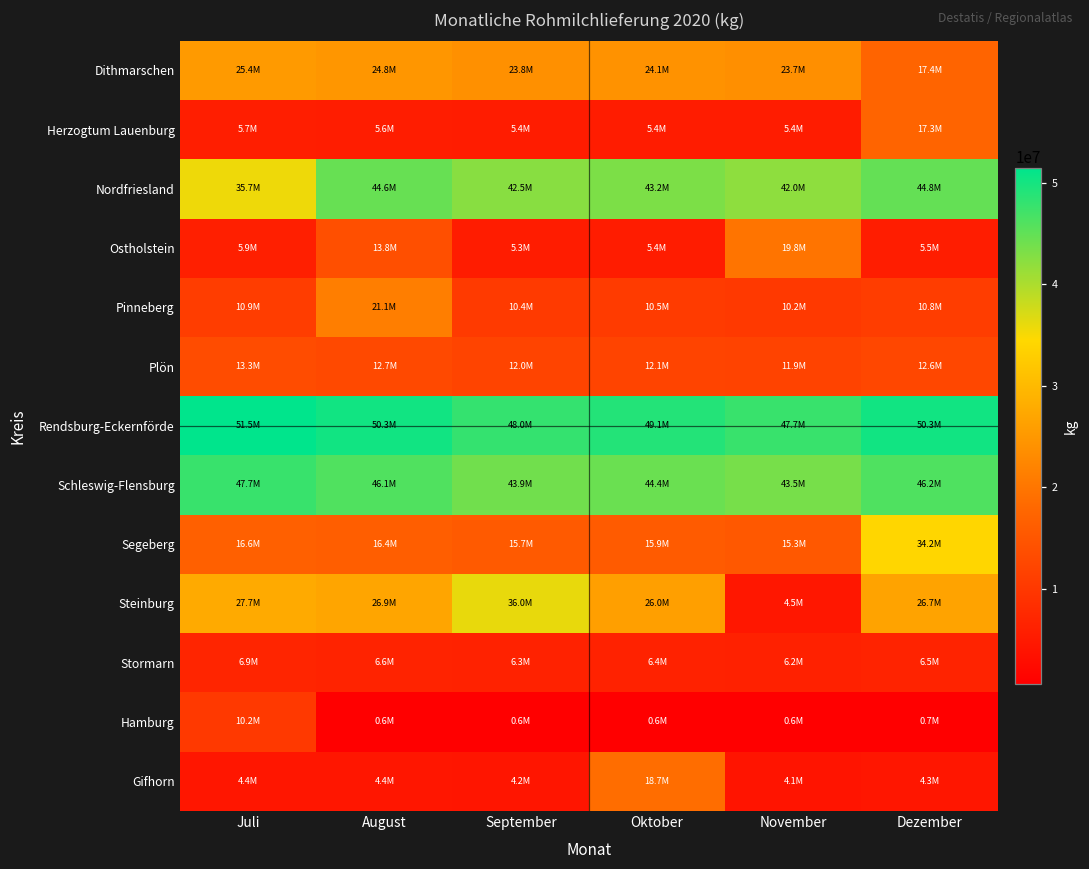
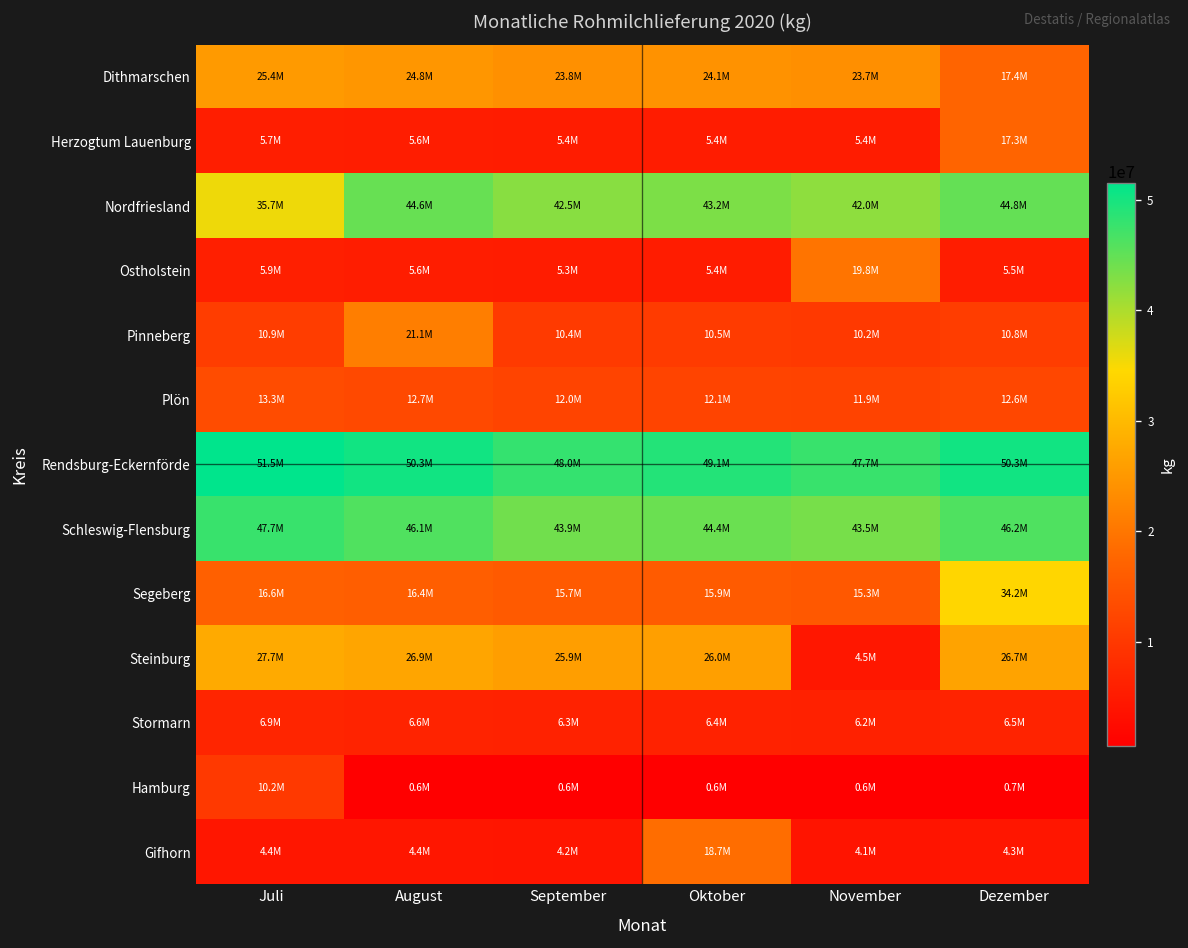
Ostholstein, August: 13.8M -> 5.6M
Steinburg, September: 36.0M -> 25.9M
